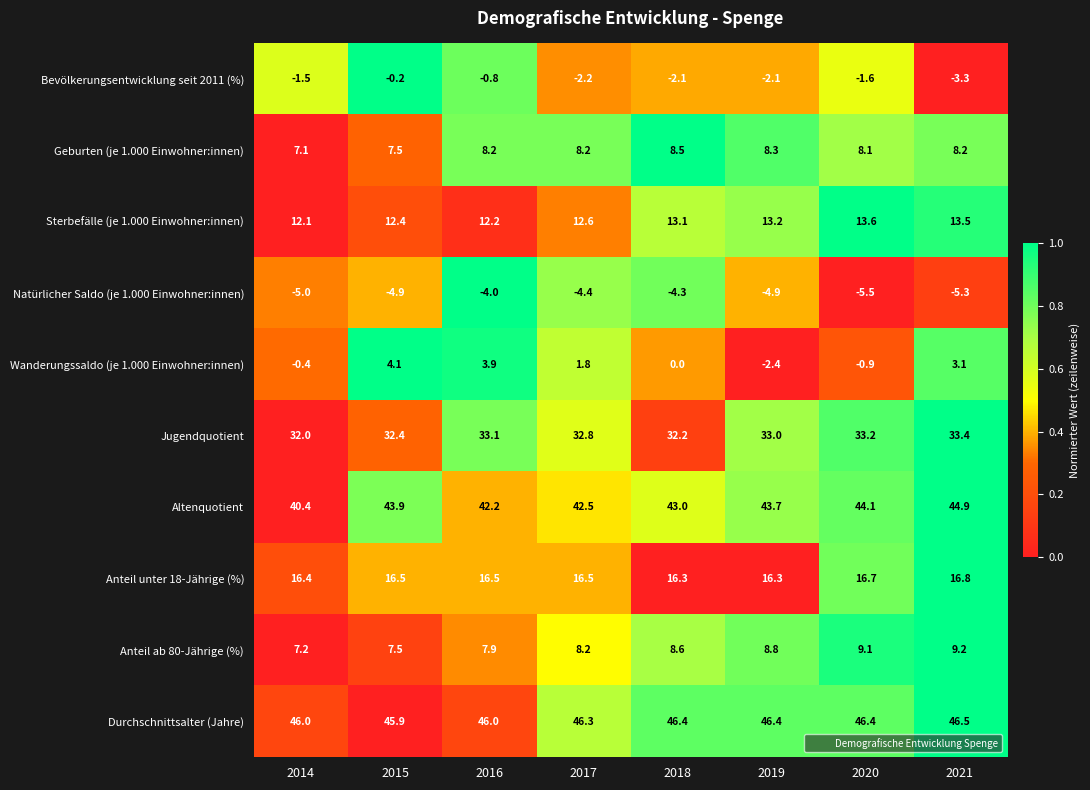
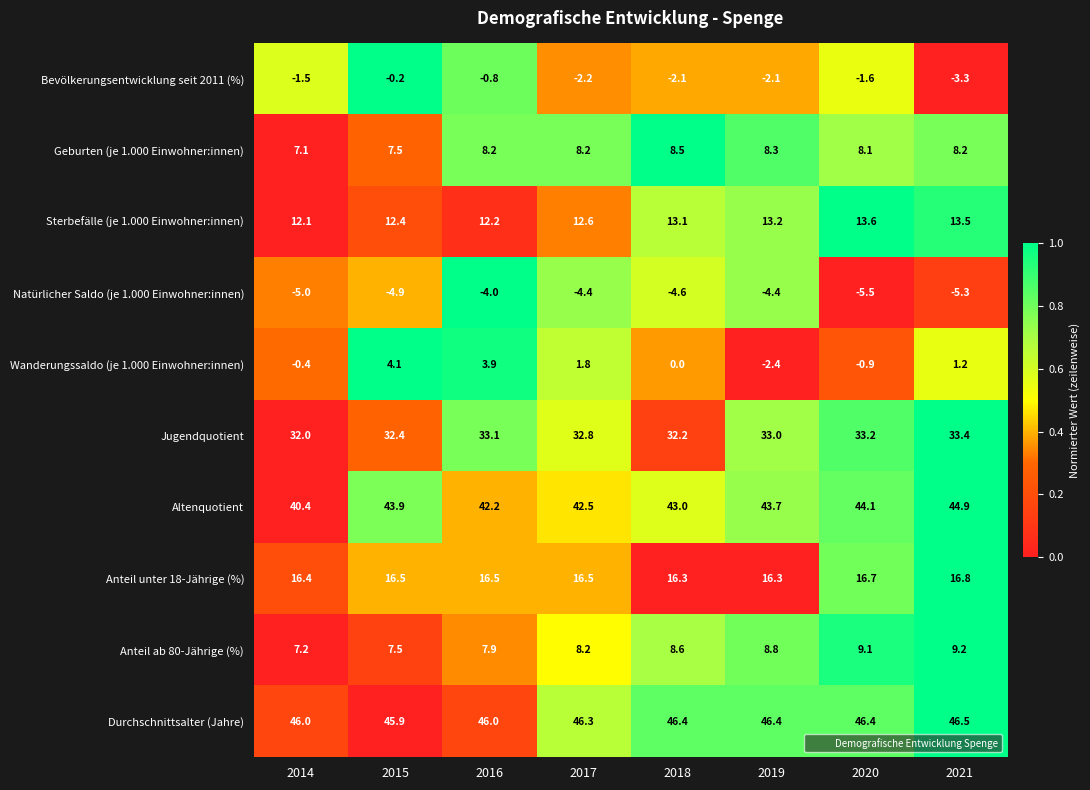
Natürlicher Saldo (je 1.000 Einwohner:innen), 2018: -4.3 -> -4.6
Natürlicher Saldo (je 1.000 Einwohner:innen), 2019: -4.9 -> -4.4
Wanderungssaldo (je 1.000 Einwohner:innen), 2021: 3.1 -> 1.2
